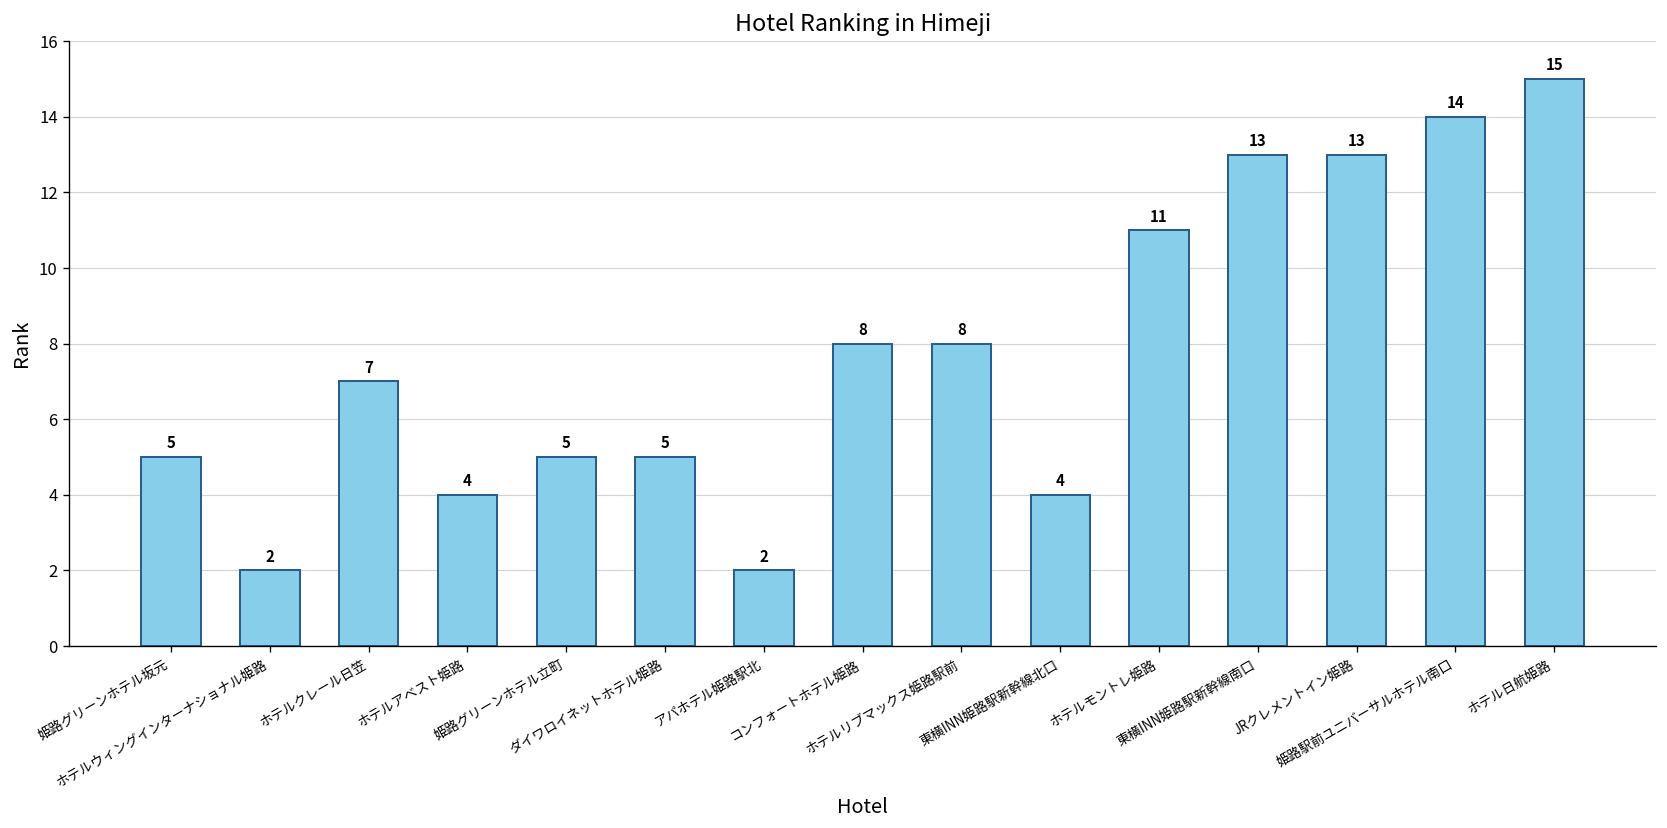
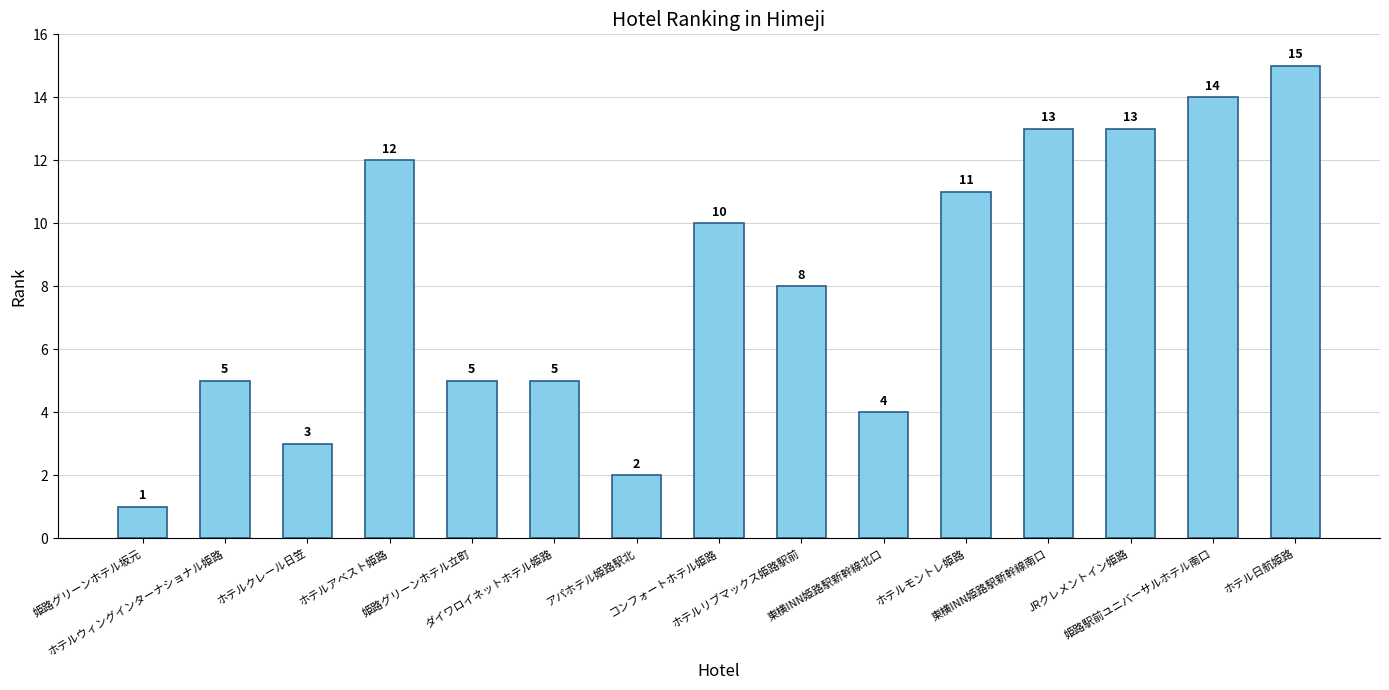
姫路グリーンホテル坂元: 5 -> 1
ホテルウィングインターナショナル姫路: 2 -> 5
ホテルクレール日笠: 7 -> 3
ホテルアベスト姫路: 4 -> 12
コンフォートホテル姫路: 8 -> 10
